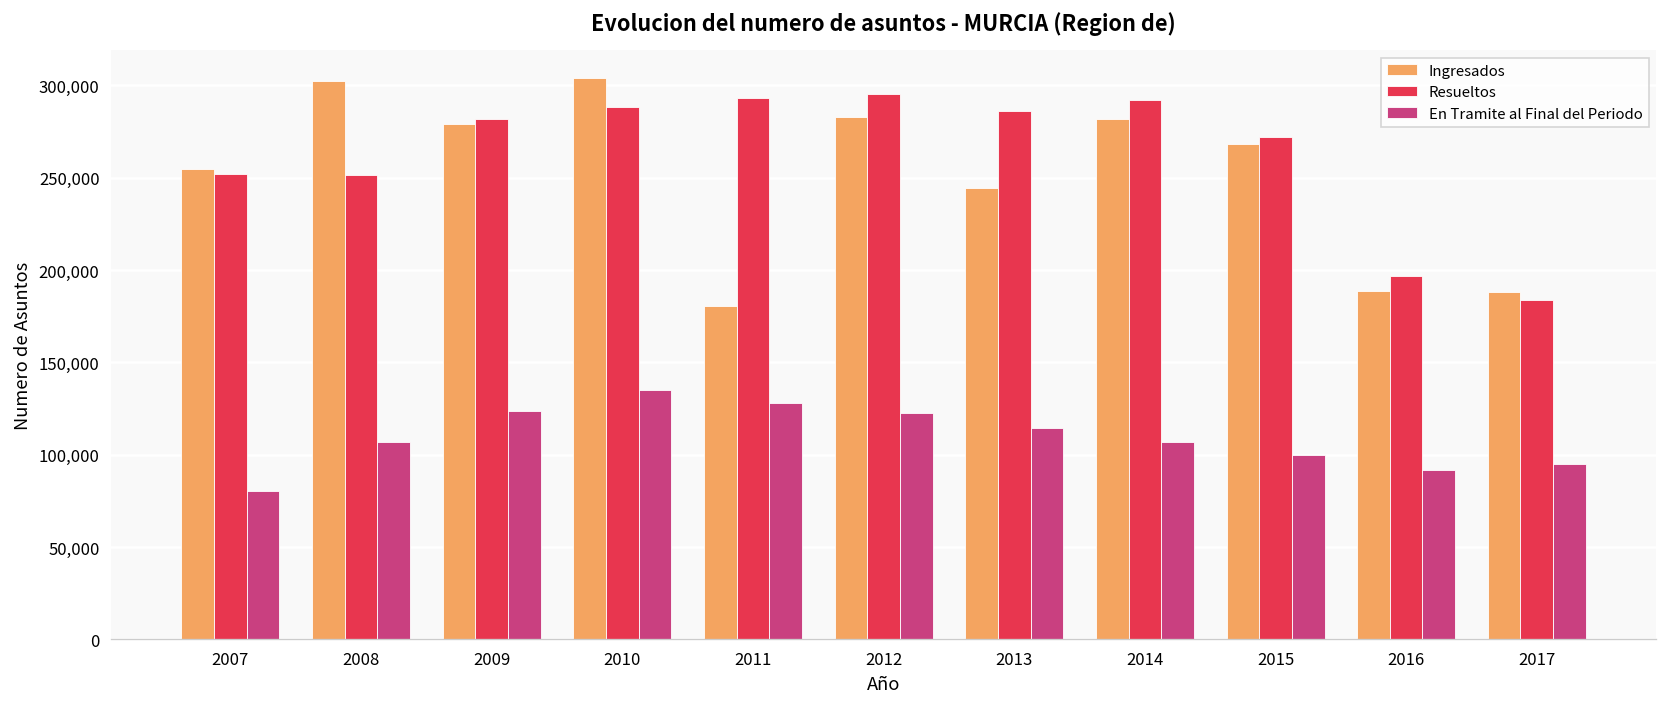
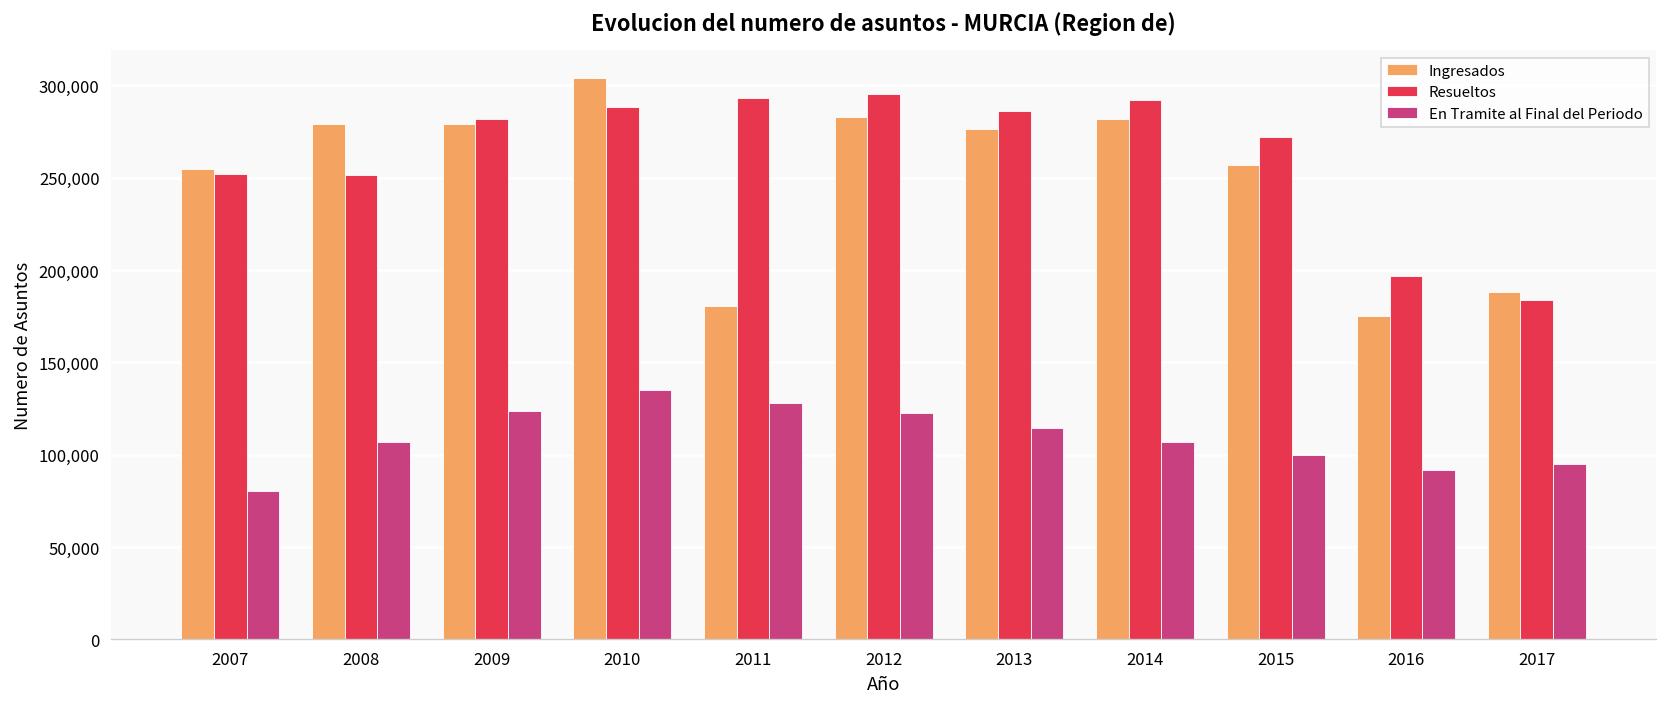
Ingresados, 2008: 302,000 -> 279,000
Ingresados, 2013: 245,000 -> 276,000
Ingresados, 2015: 268,000 -> 257,000
Ingresados, 2016: 189,000 -> 175,000
